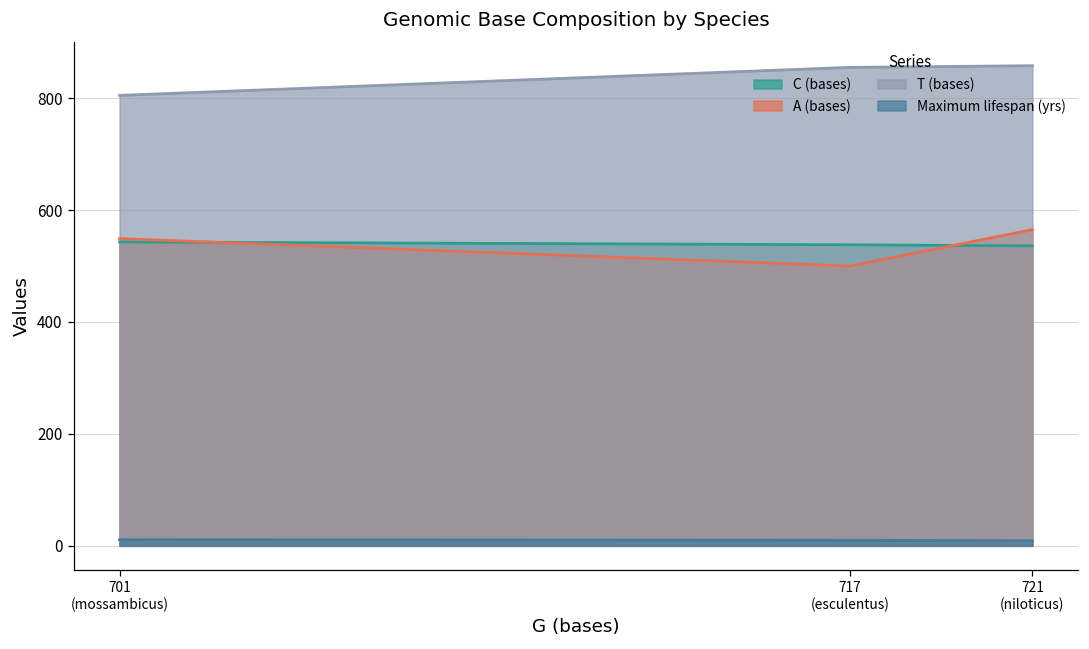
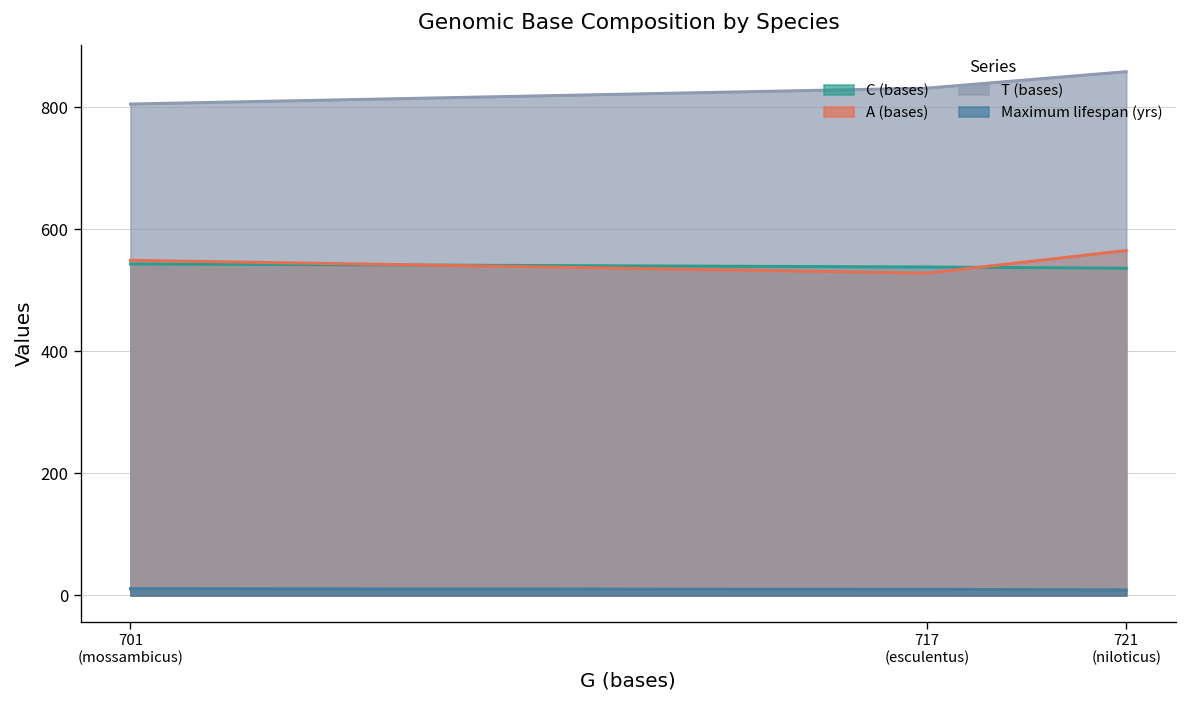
A (bases), 717 (esculentus): 500 -> 530
T (bases), 717 (esculentus): 860 -> 830
